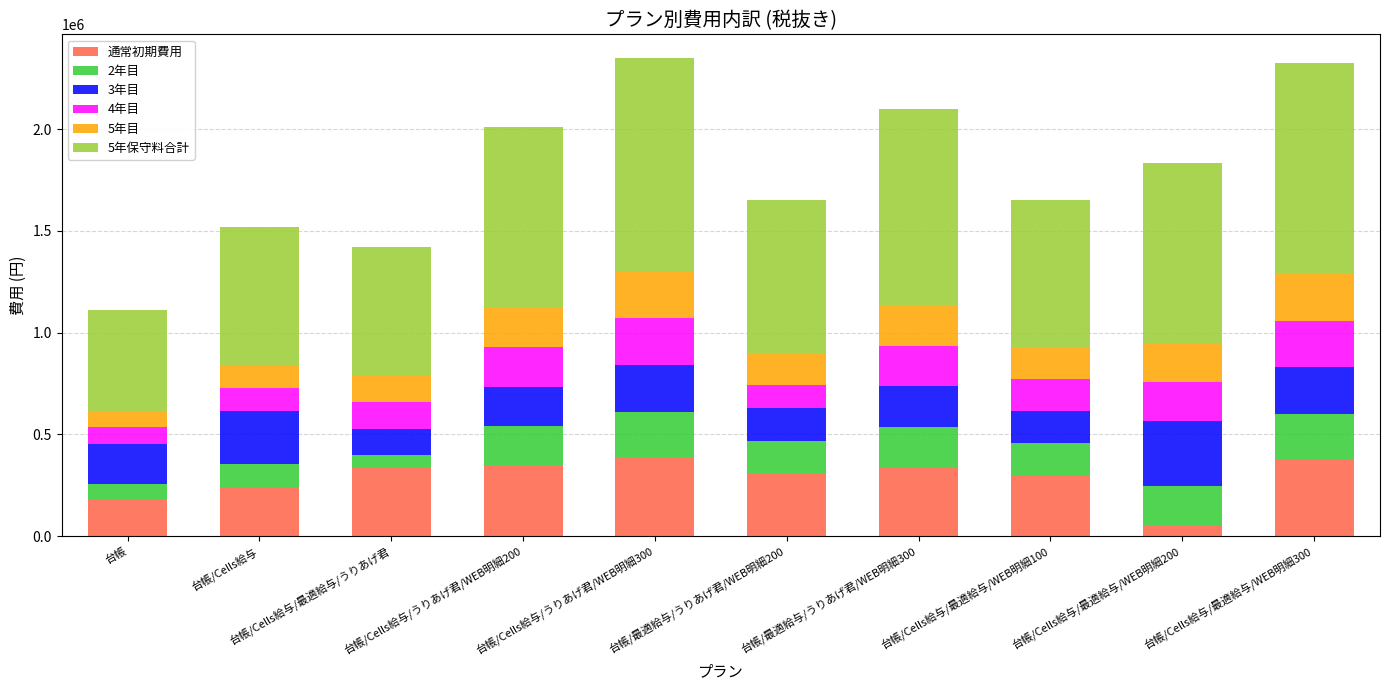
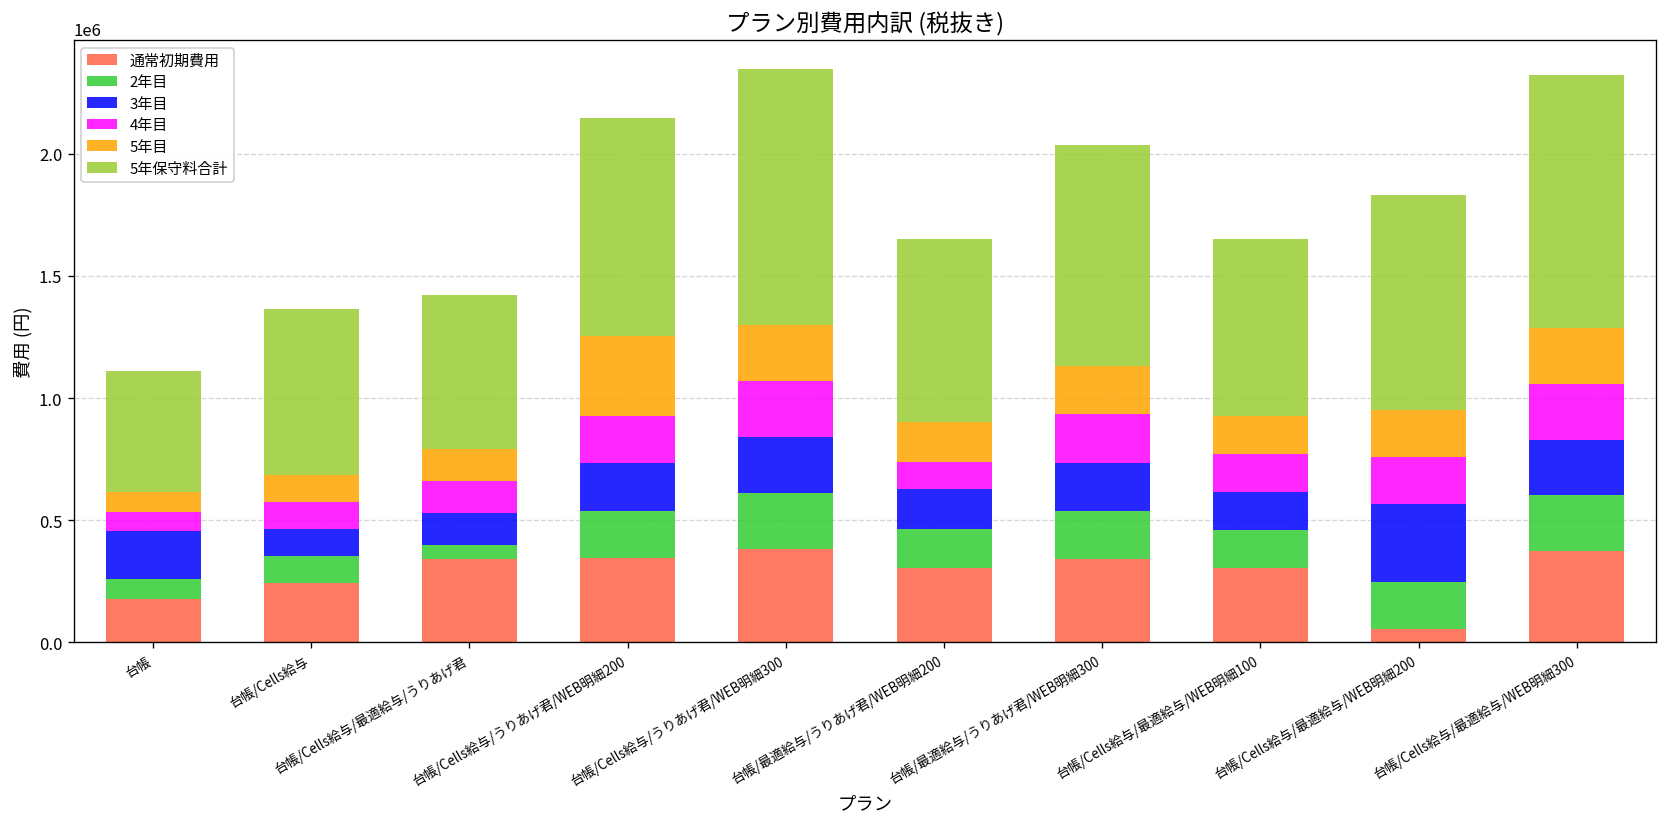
3年目, 台帳/Cells給与: 260000 -> 110000
5年目, 台帳/Cells給与/うりあげ君/WEB明細200: 190000 -> 330000
5年保守料合計, 台帳/最適給与/うりあげ君/WEB明細300: 970000 -> 910000
